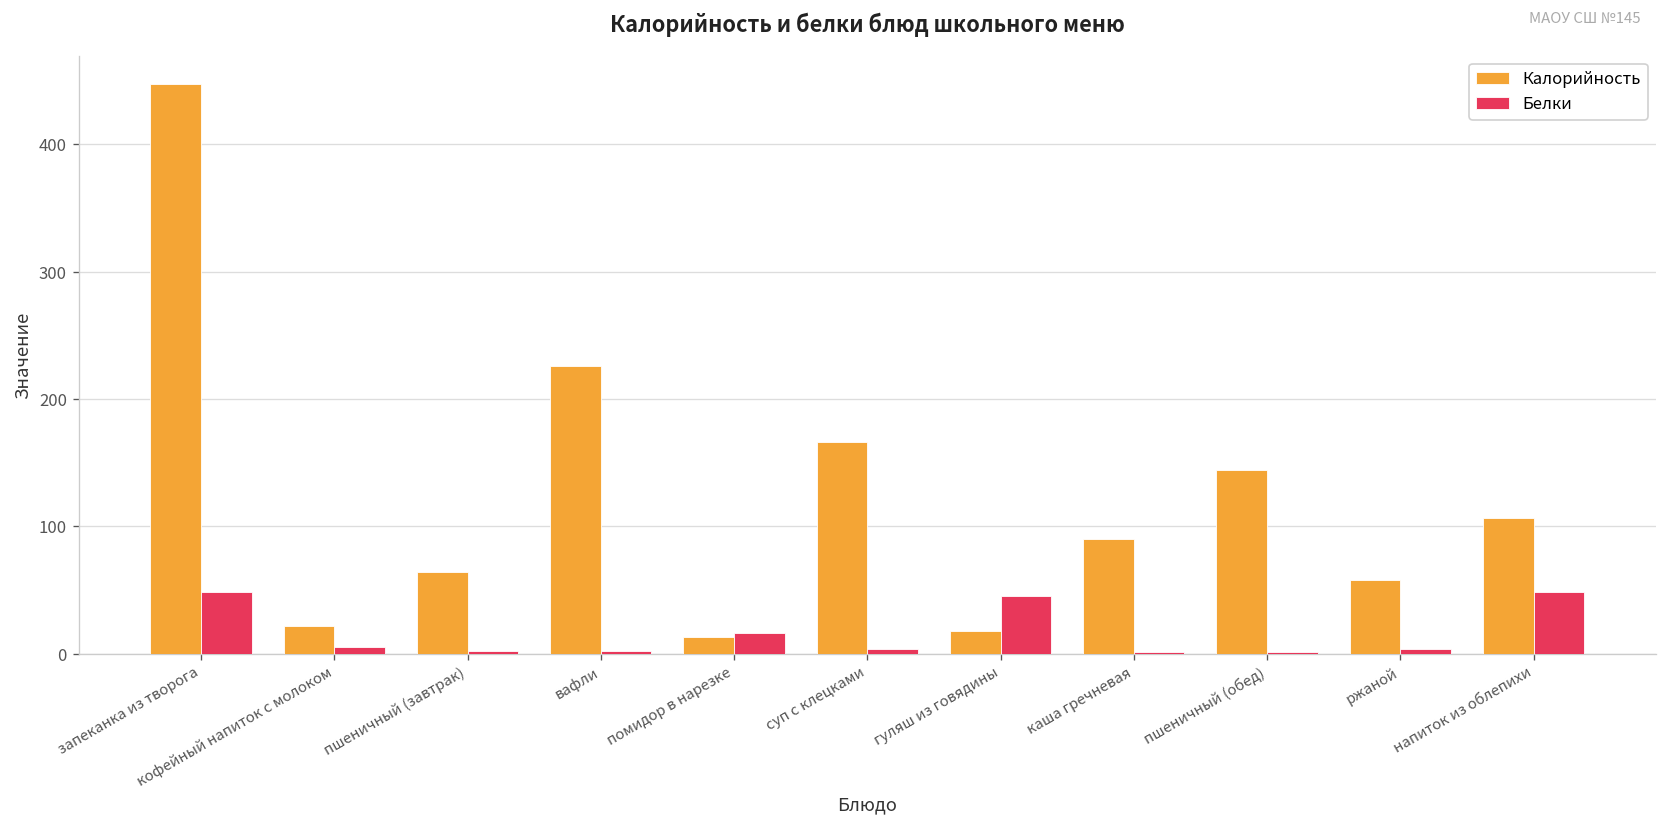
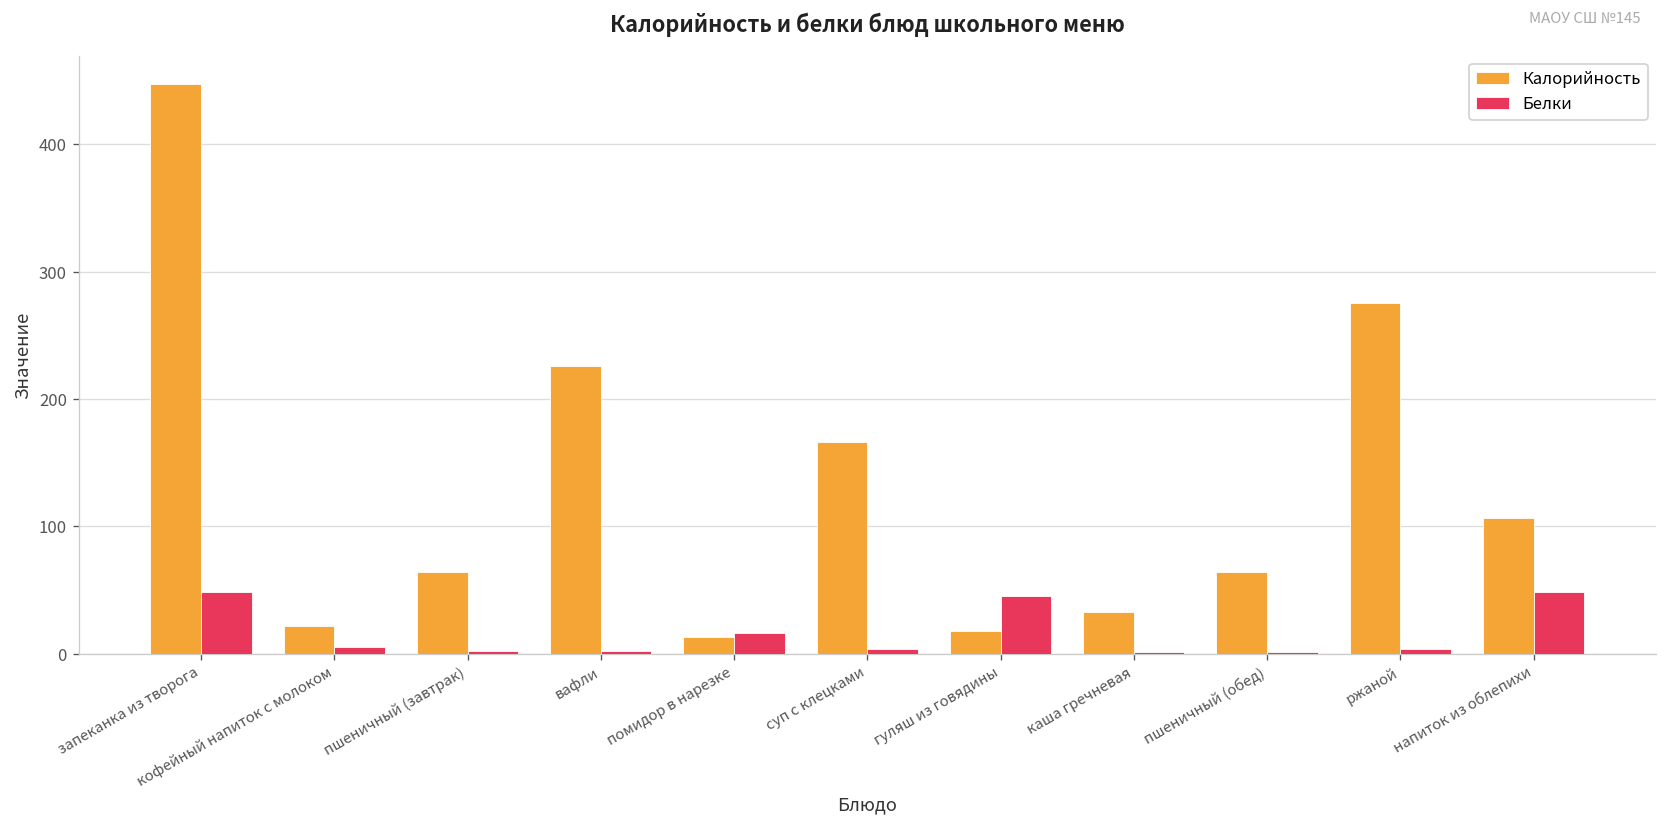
Калорийность, каша гречневая: 90 -> 33
Калорийность, пшеничный (обед): 145 -> 64
Калорийность, ржаной: 58 -> 276
